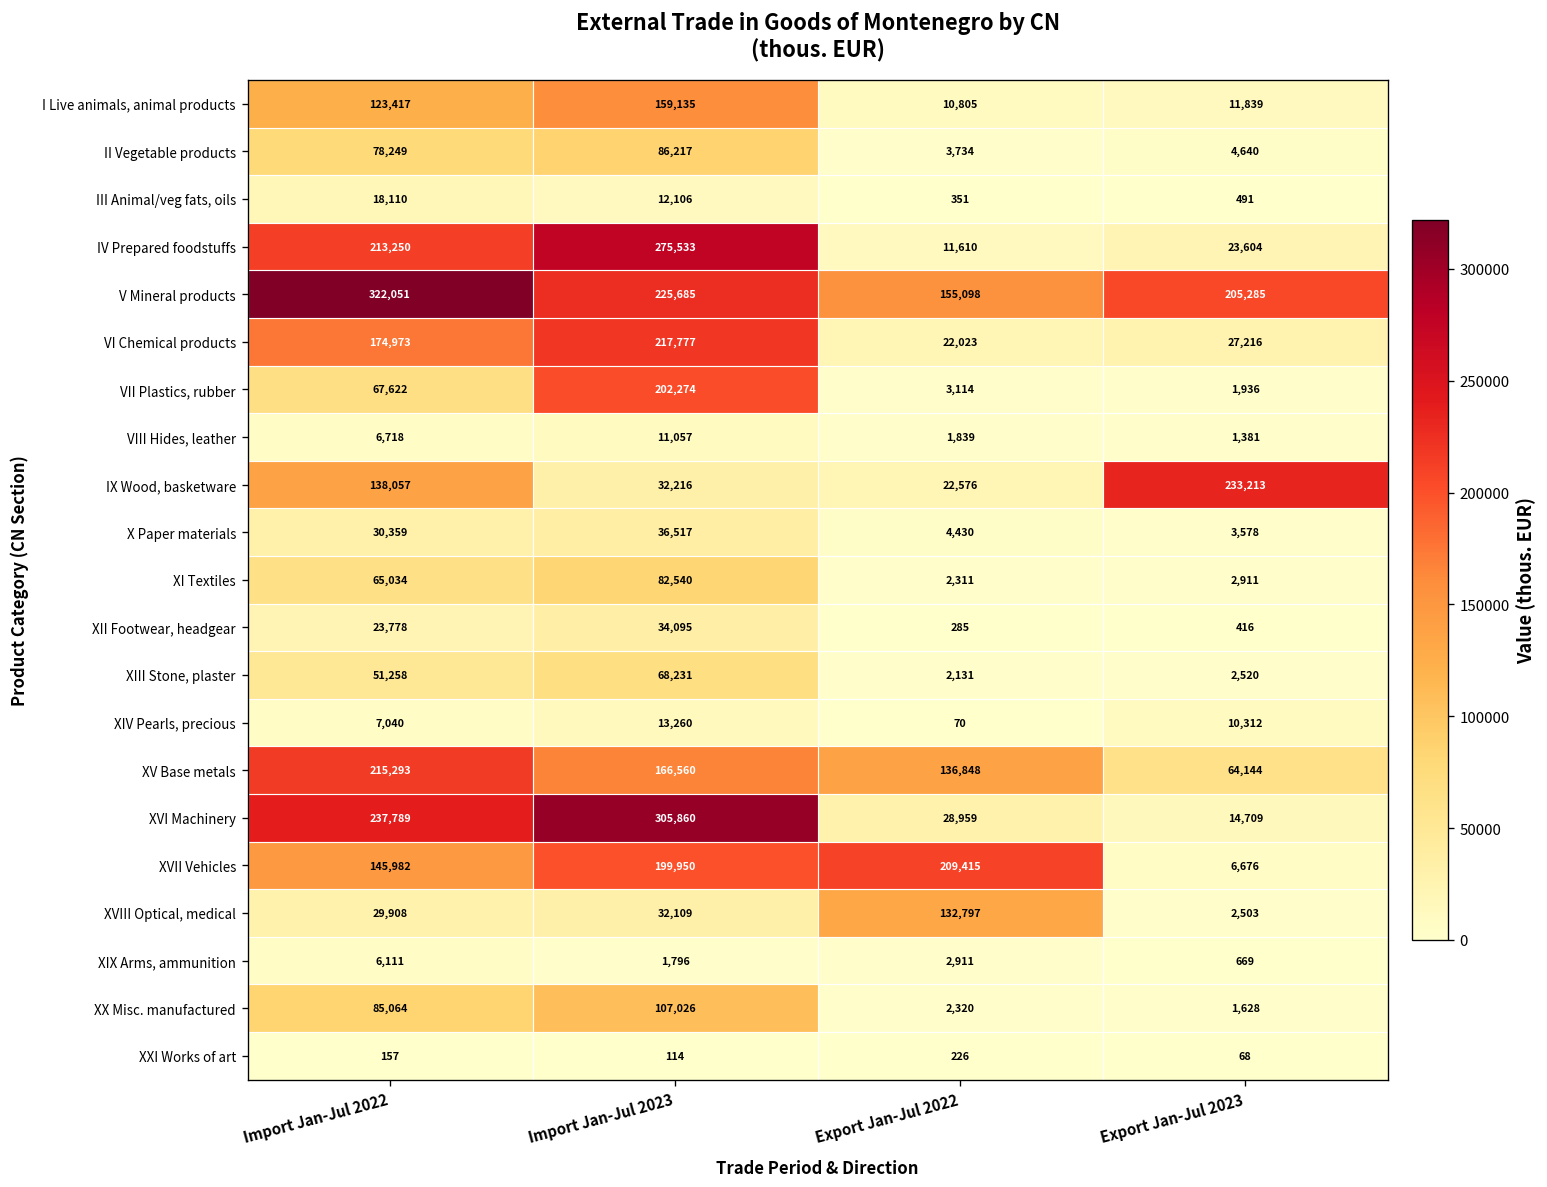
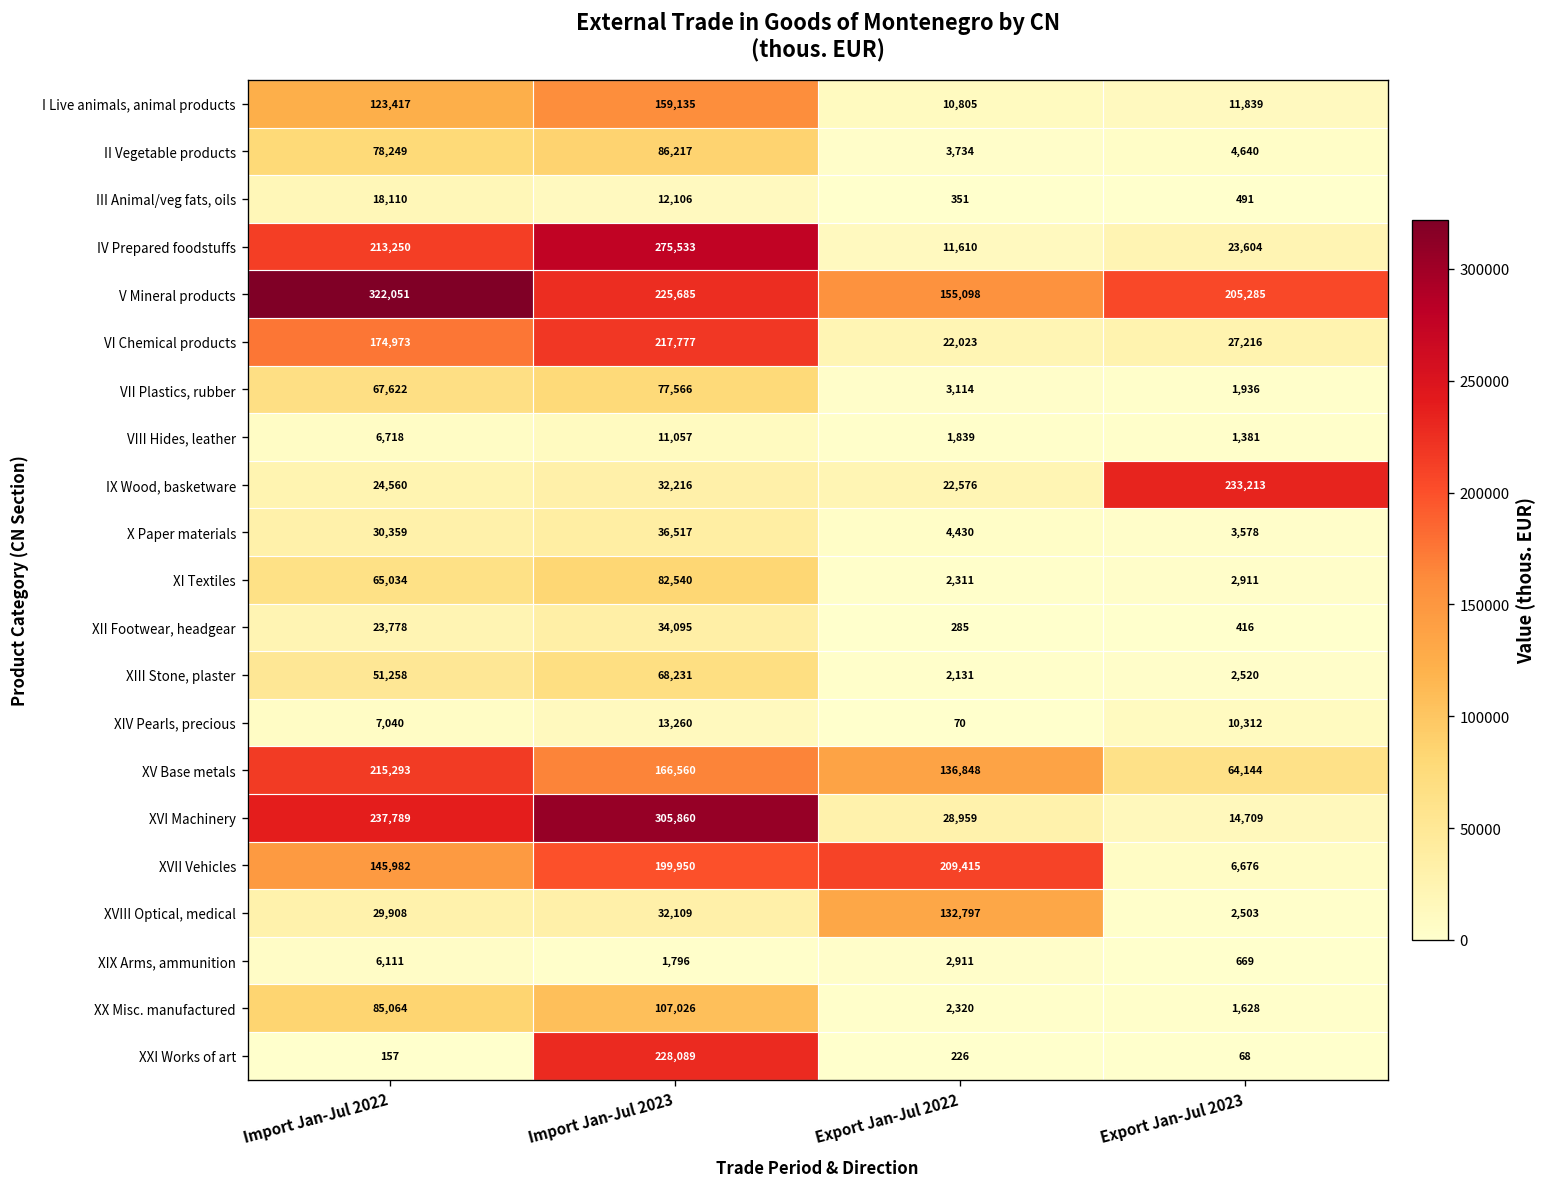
VII Plastics, rubber, Import Jan-Jul 2023: 202,274 -> 77,566
IX Wood, basketware, Import Jan-Jul 2022: 138,057 -> 24,560
XXI Works of art, Import Jan-Jul 2023: 114 -> 228,089
